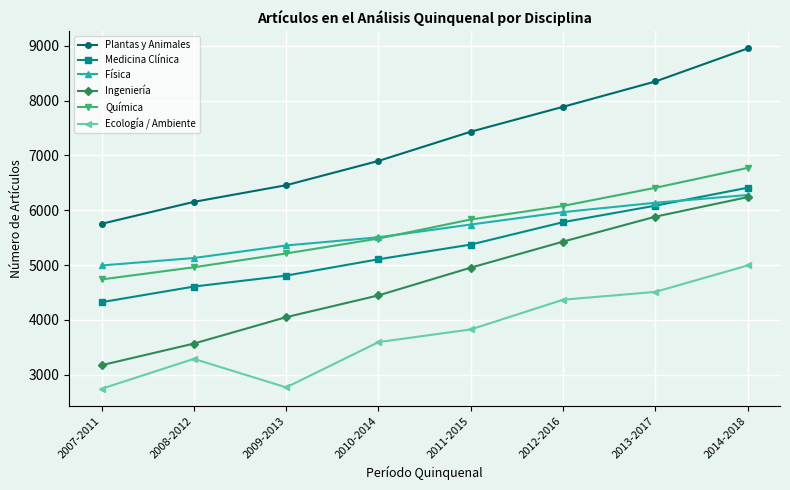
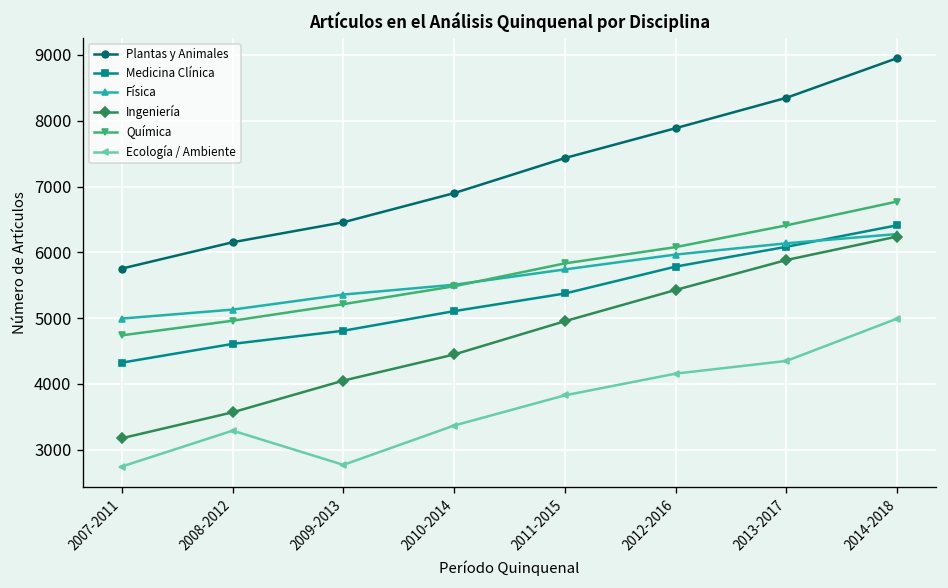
Ecología / Ambiente, 2010-2014: 3600 -> 3400
Ecología / Ambiente, 2012-2016: 4400 -> 4200
Ecología / Ambiente, 2013-2017: 4500 -> 4300
